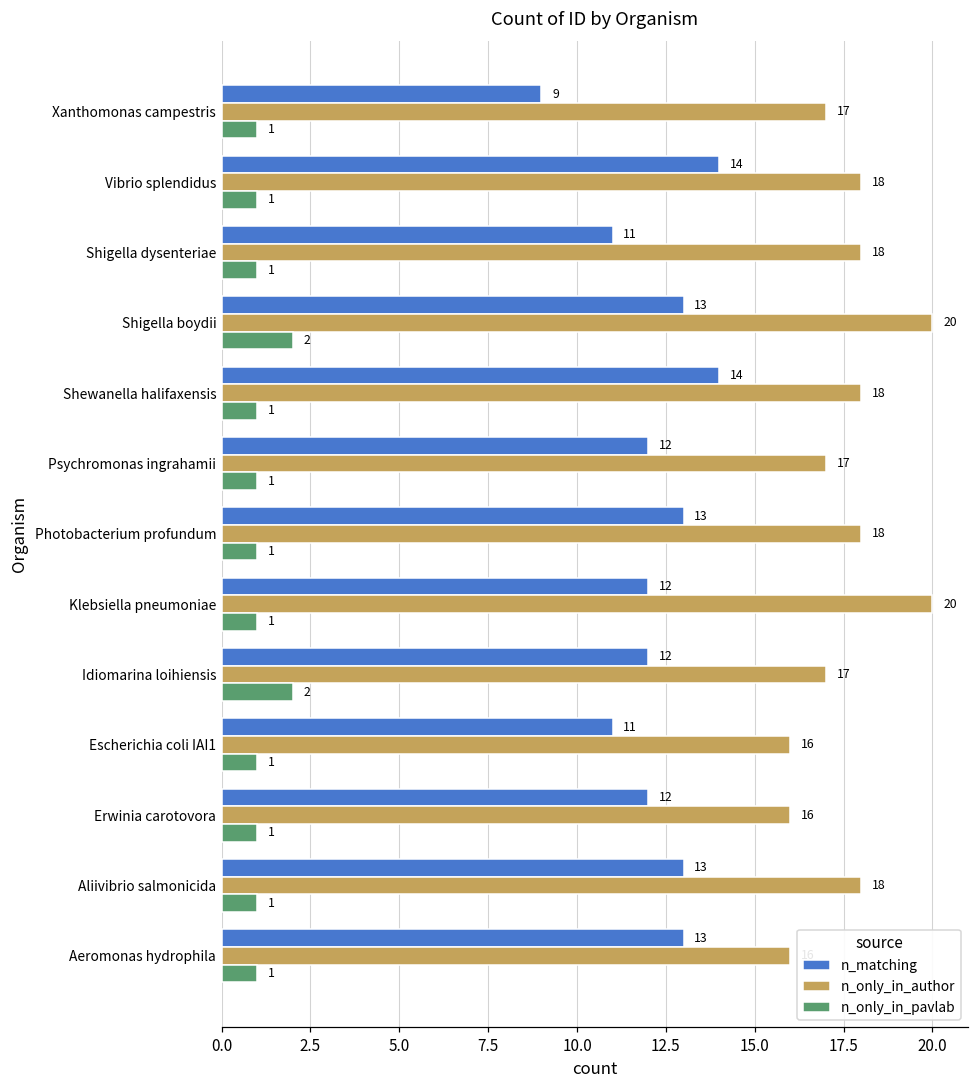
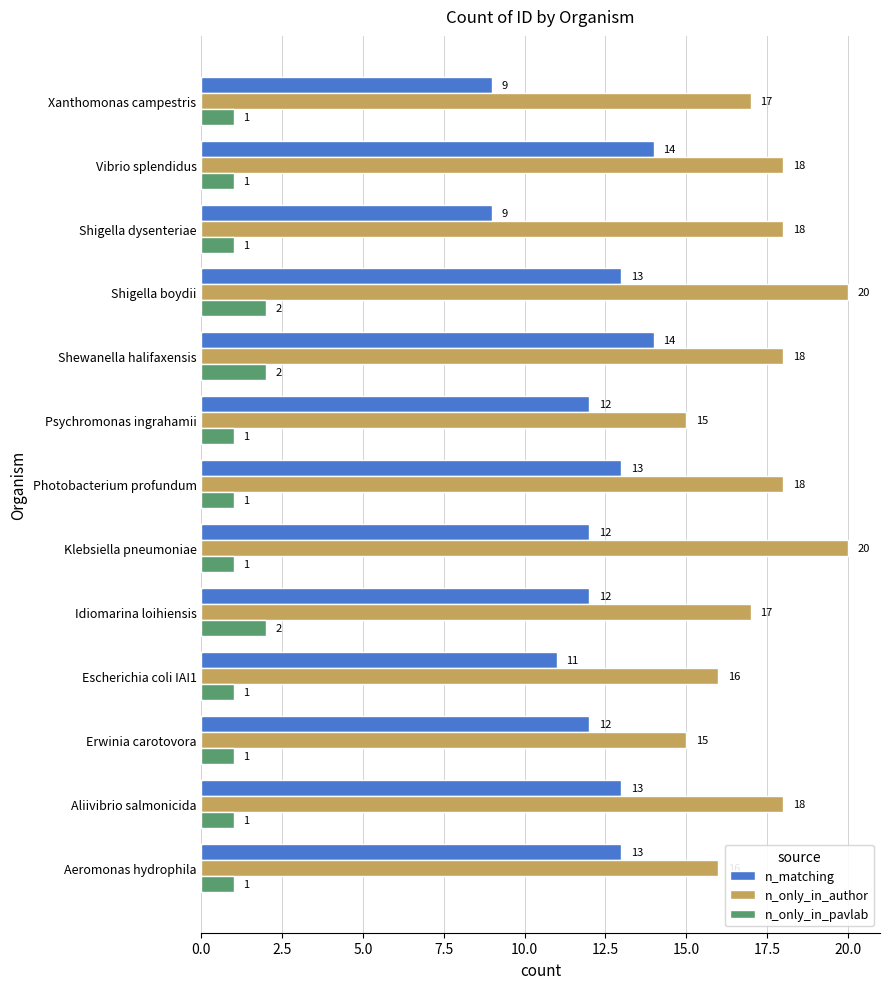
n_matching, Shigella dysenteriae: 11 -> 9
n_only_in_pavlab, Shewanella halifaxensis: 1 -> 2
n_only_in_author, Psychromonas ingrahamii: 17 -> 15
n_only_in_author, Erwinia carotovora: 16 -> 15
